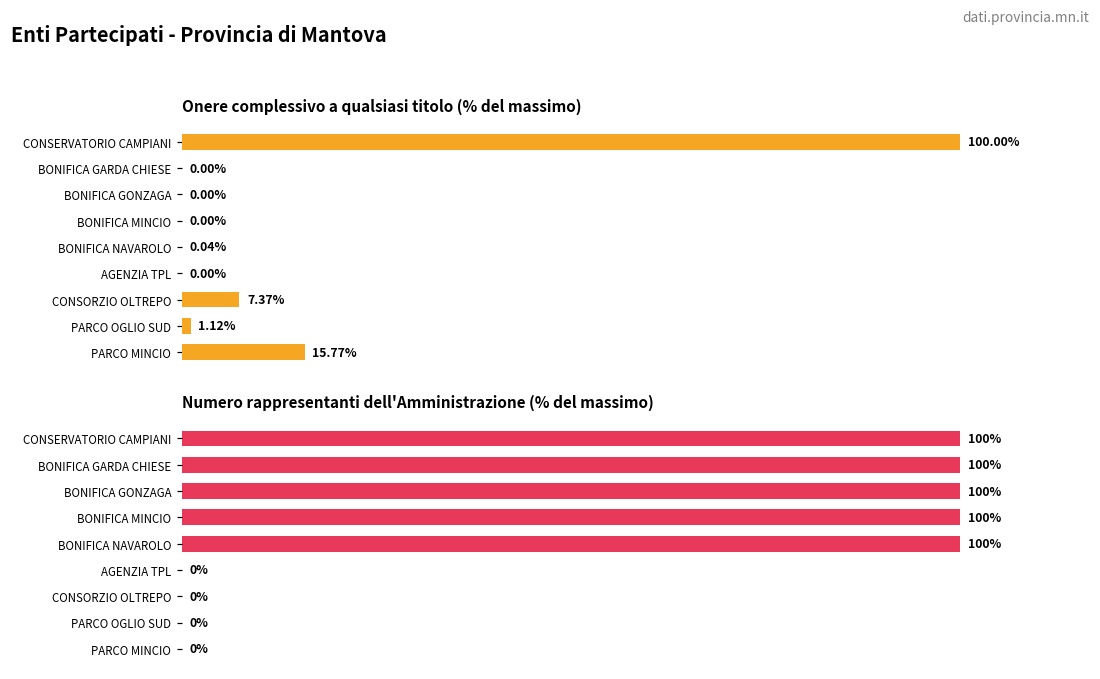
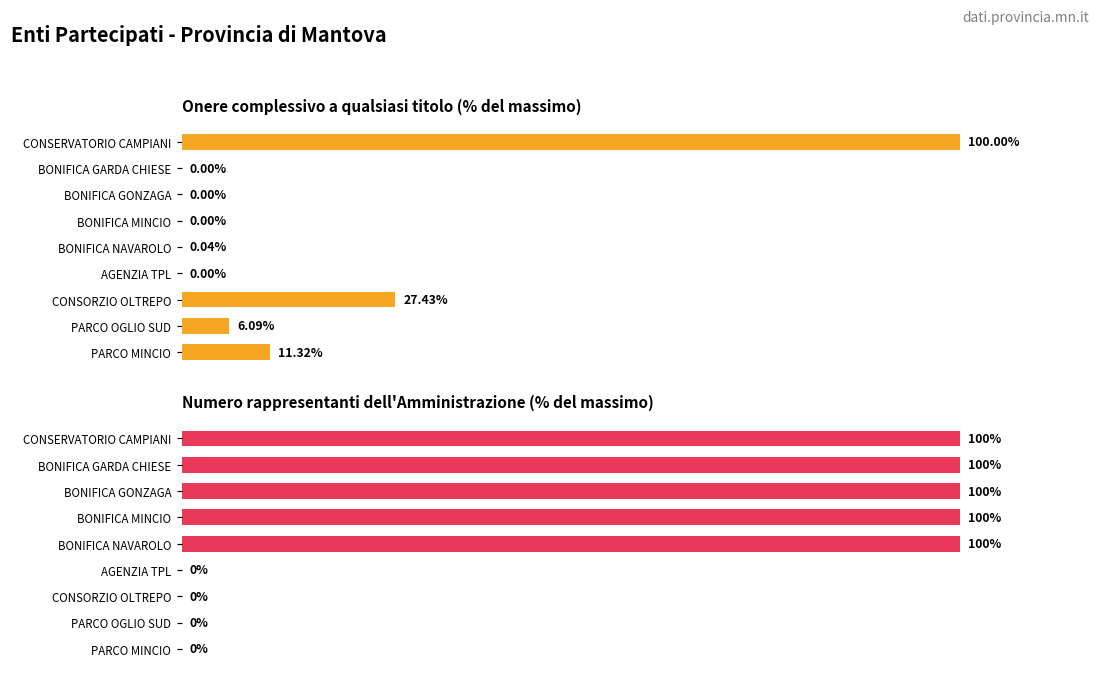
Onere complessivo a qualsiasi titolo (% del massimo), CONSORZIO OLTREPO: 7.37% -> 27.43%
Onere complessivo a qualsiasi titolo (% del massimo), PARCO OGLIO SUD: 1.12% -> 6.09%
Onere complessivo a qualsiasi titolo (% del massimo), PARCO MINCIO: 15.77% -> 11.32%
